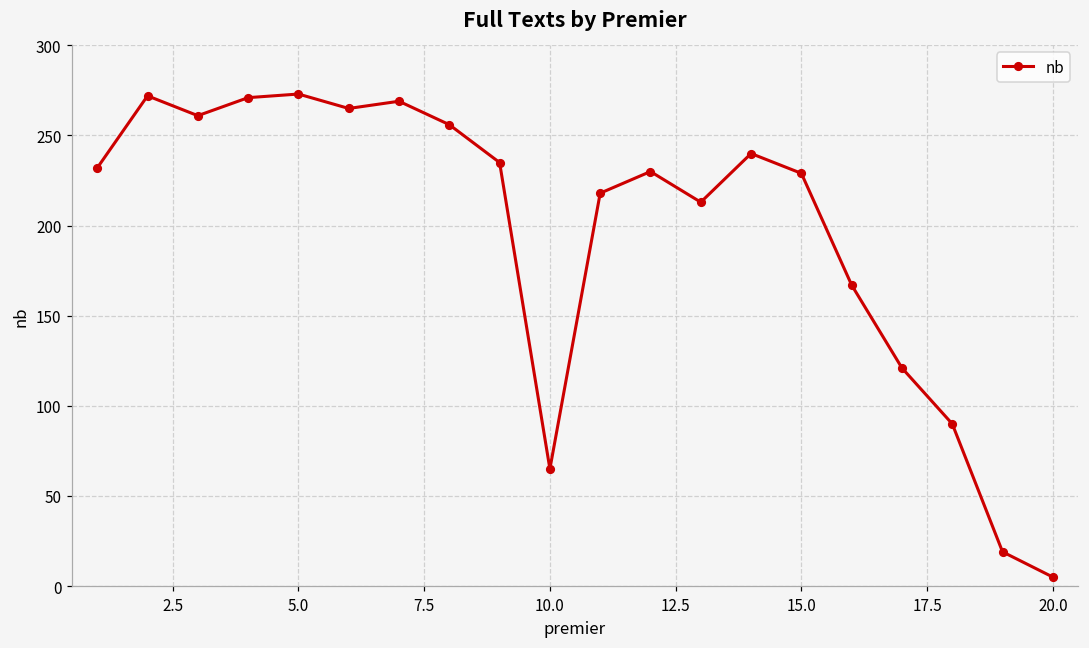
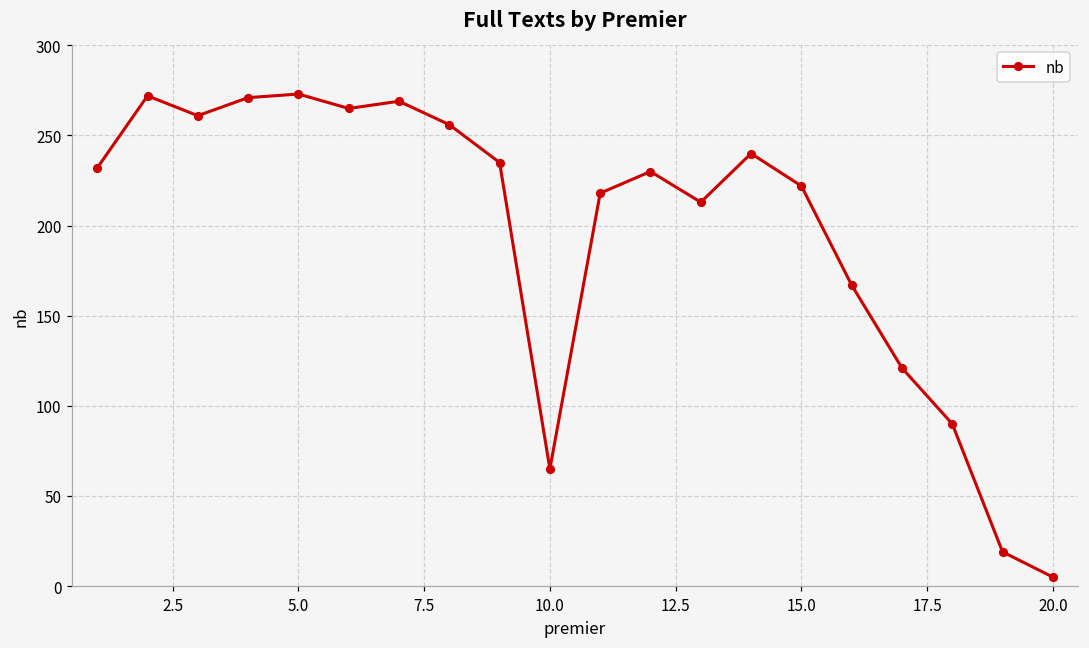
15.0: 229 -> 222
